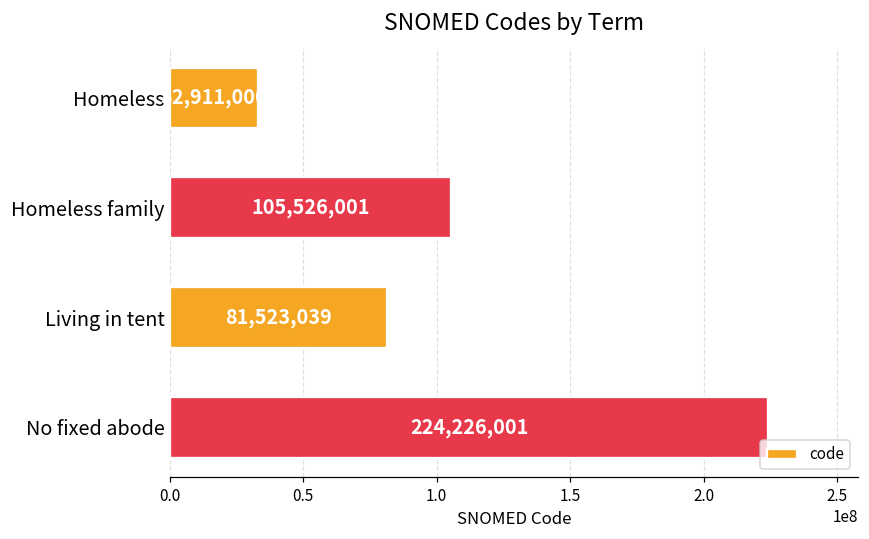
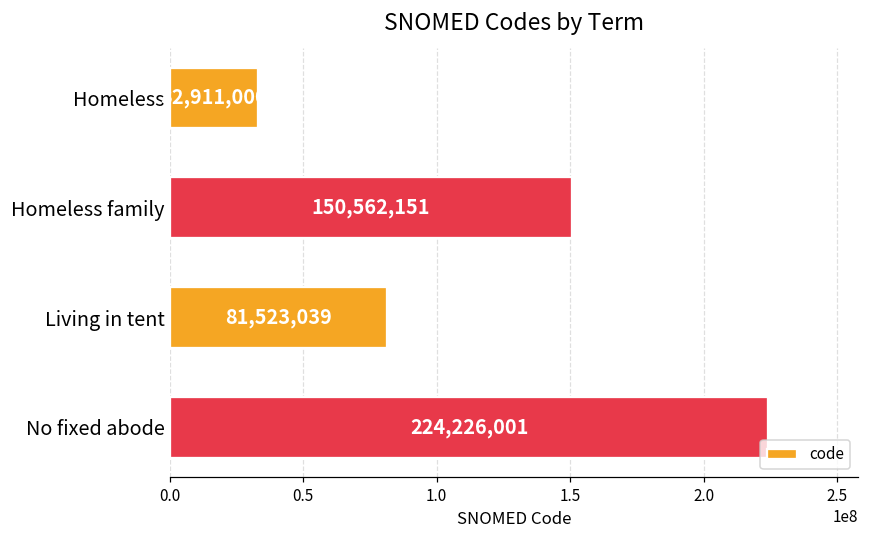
Homeless family: 105,526,001 -> 150,562,151
